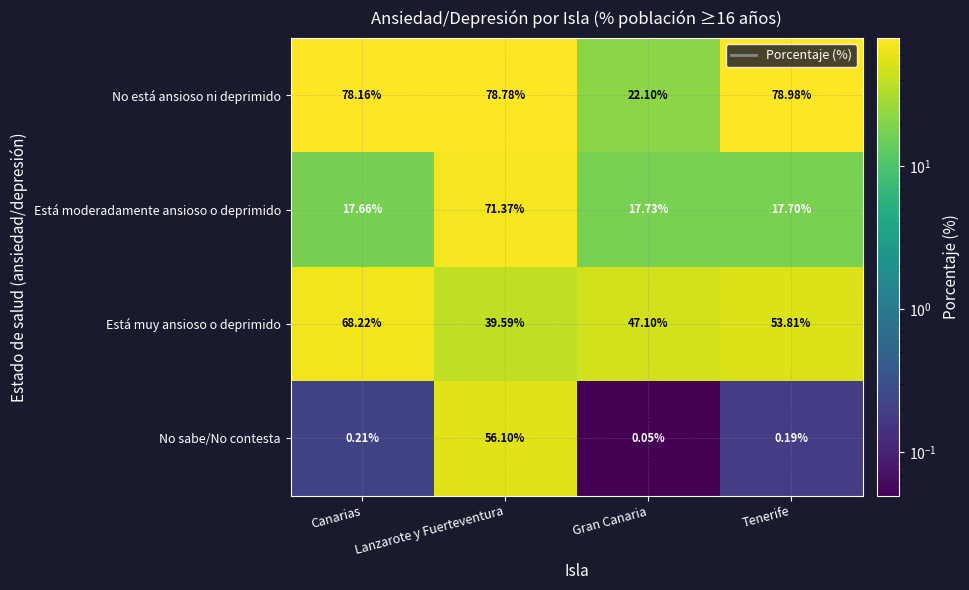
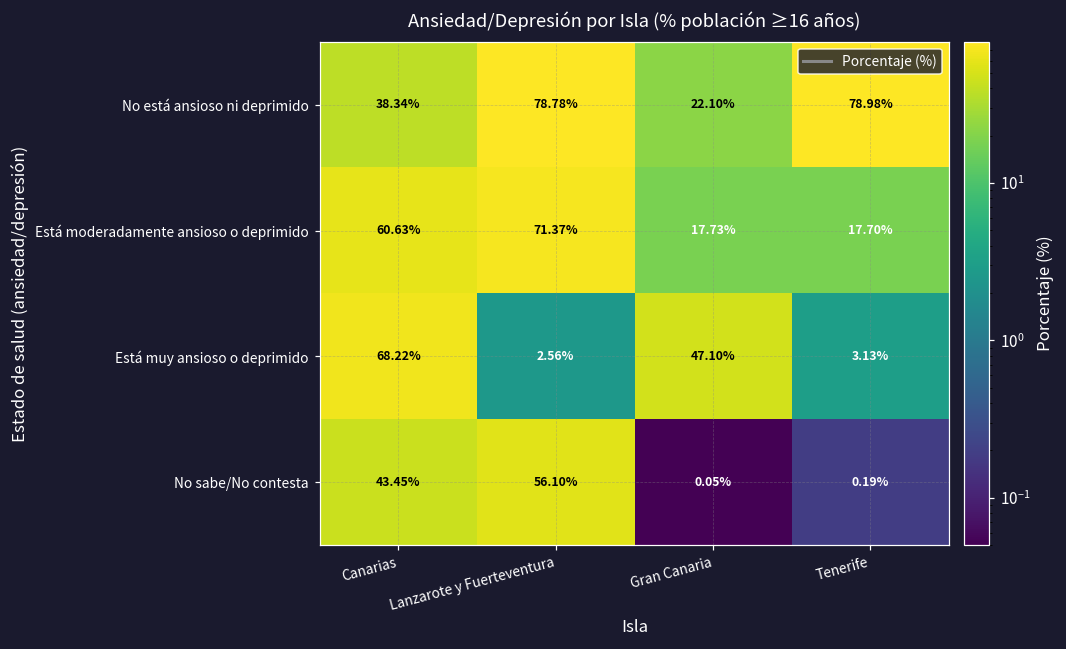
No está ansioso ni deprimido, Canarias: 78.16% -> 38.34%
Está moderadamente ansioso o deprimido, Canarias: 17.66% -> 60.63%
Está muy ansioso o deprimido, Lanzarote y Fuerteventura: 39.59% -> 2.56%
Está muy ansioso o deprimido, Tenerife: 53.81% -> 3.13%
No sabe/No contesta, Canarias: 0.21% -> 43.45%
